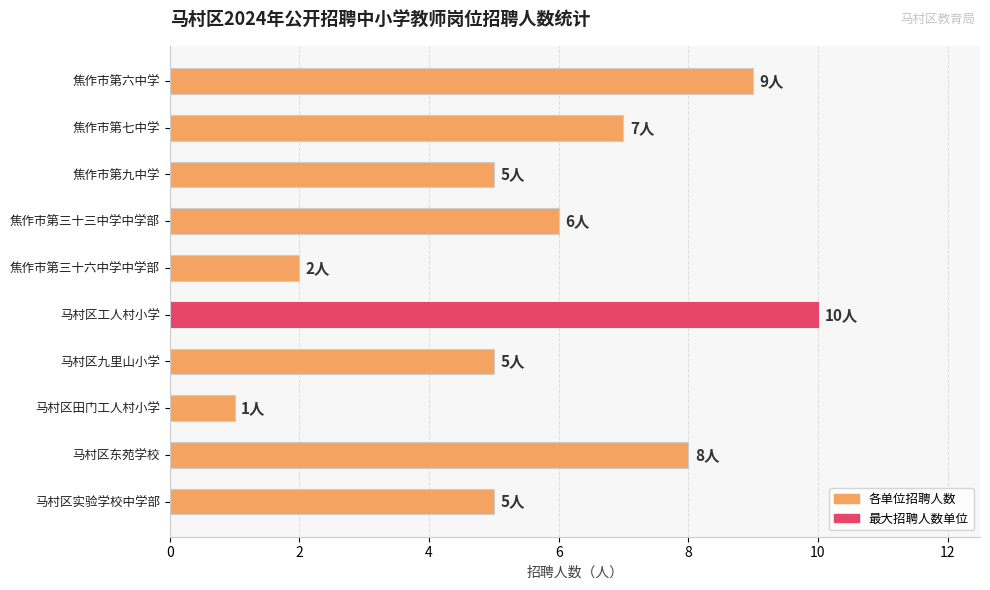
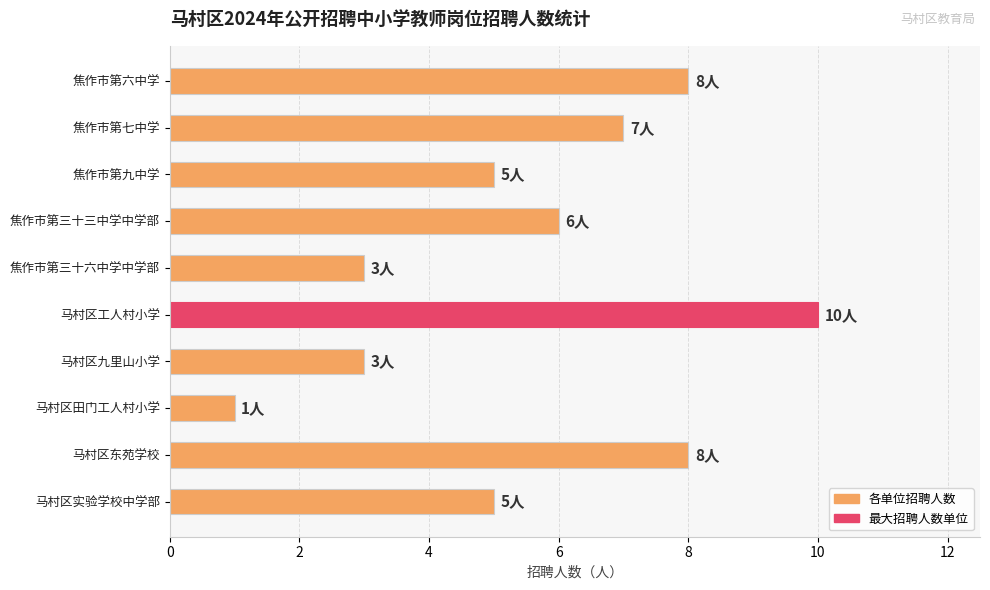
焦作市第六中学: 9人 -> 8人
焦作市第三十六中学中学部: 2人 -> 3人
马村区九里山小学: 5人 -> 3人
